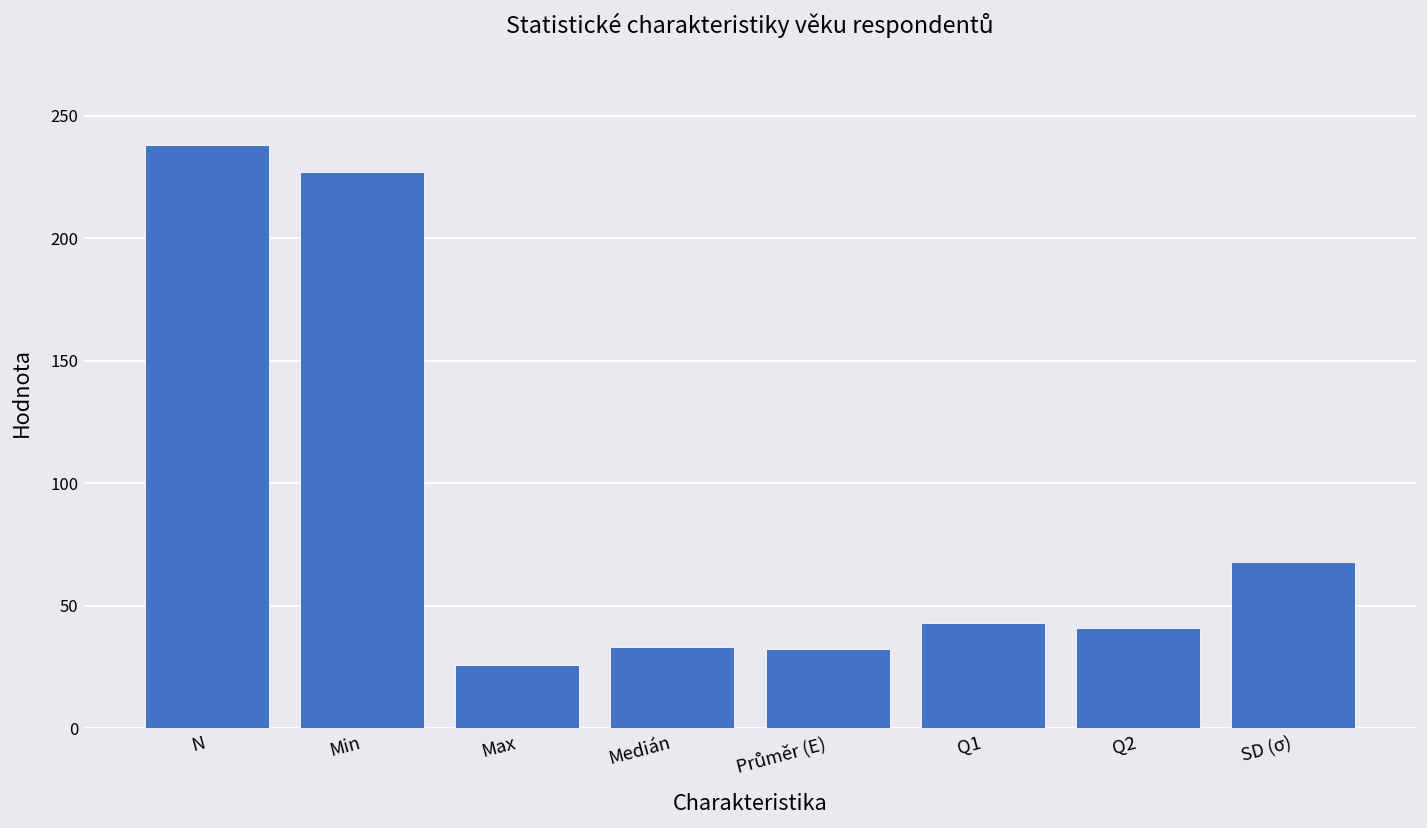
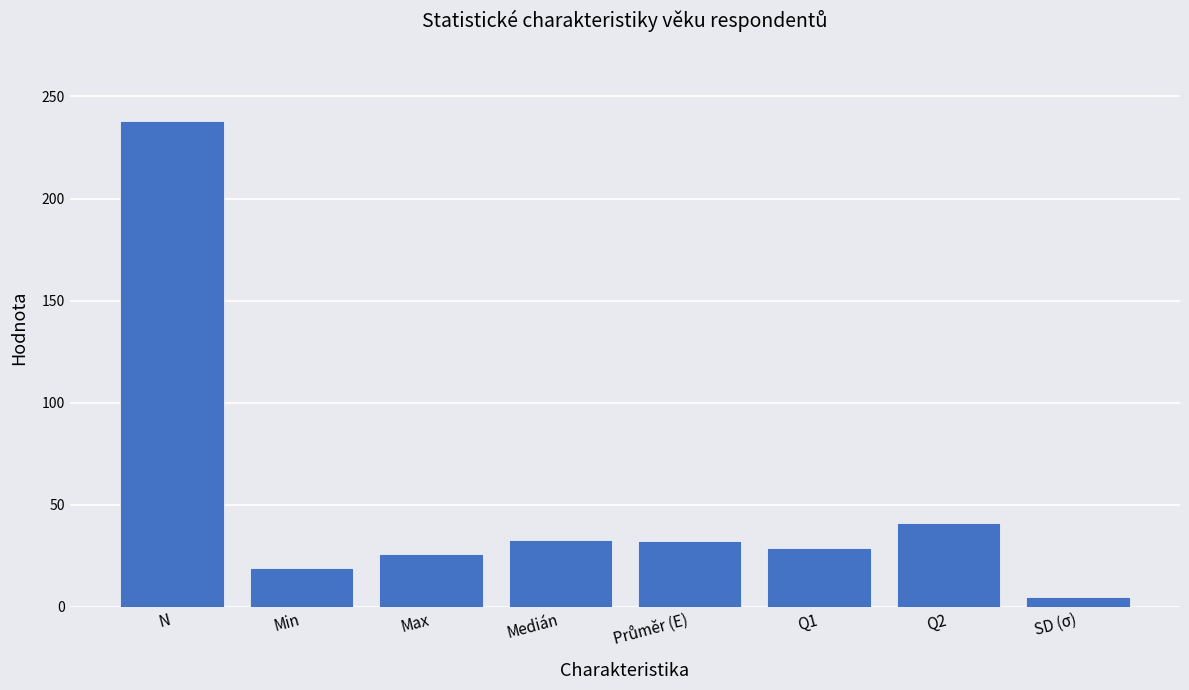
Min: 227 -> 19
Q1: 43 -> 29
SD (σ): 68 -> 5
